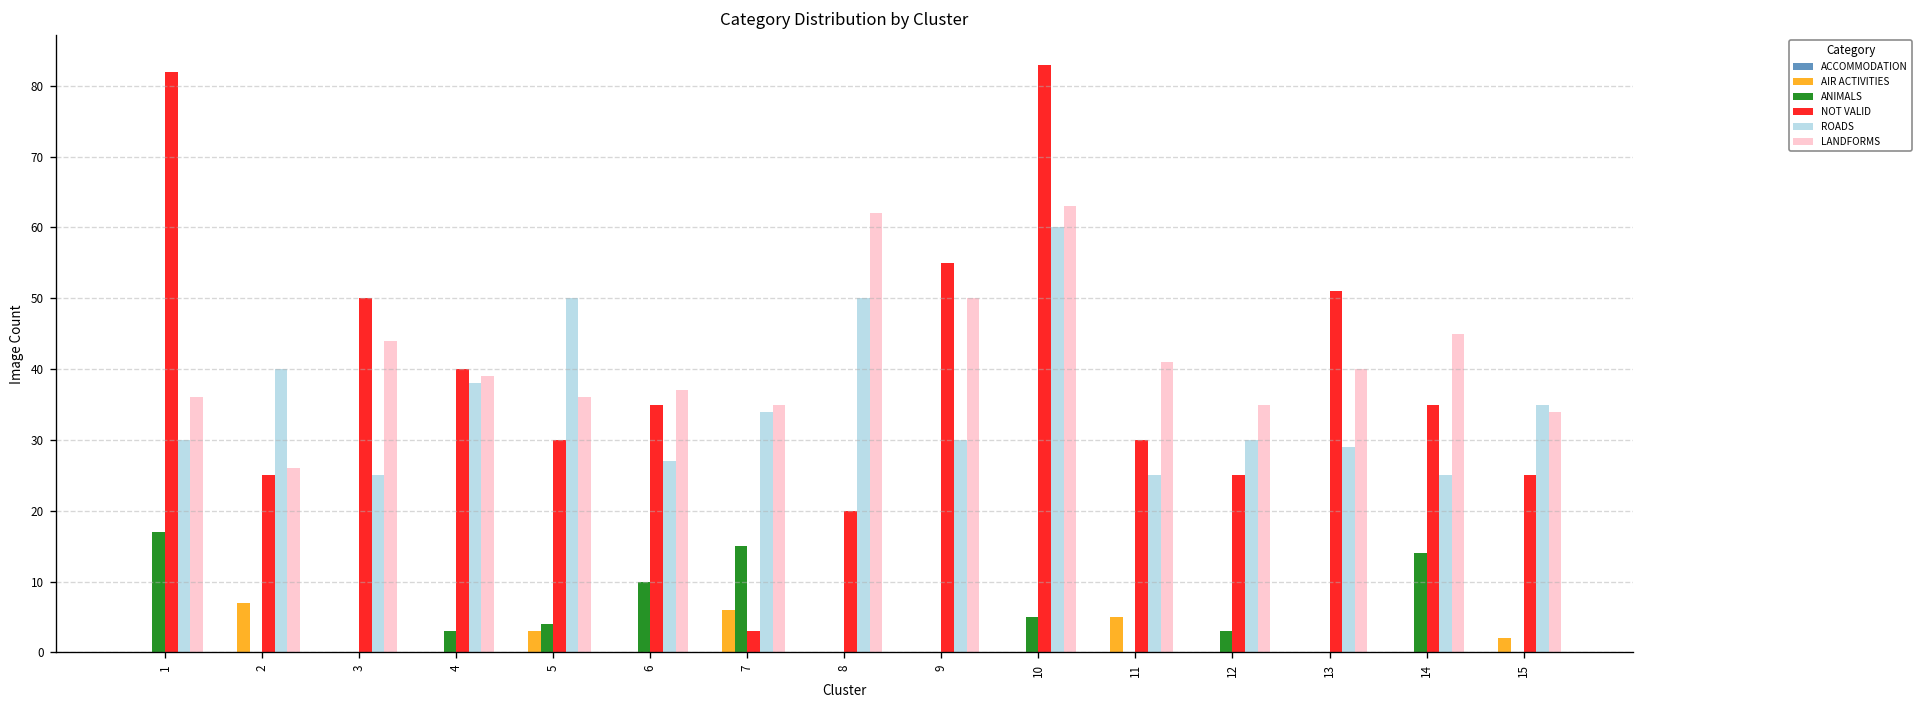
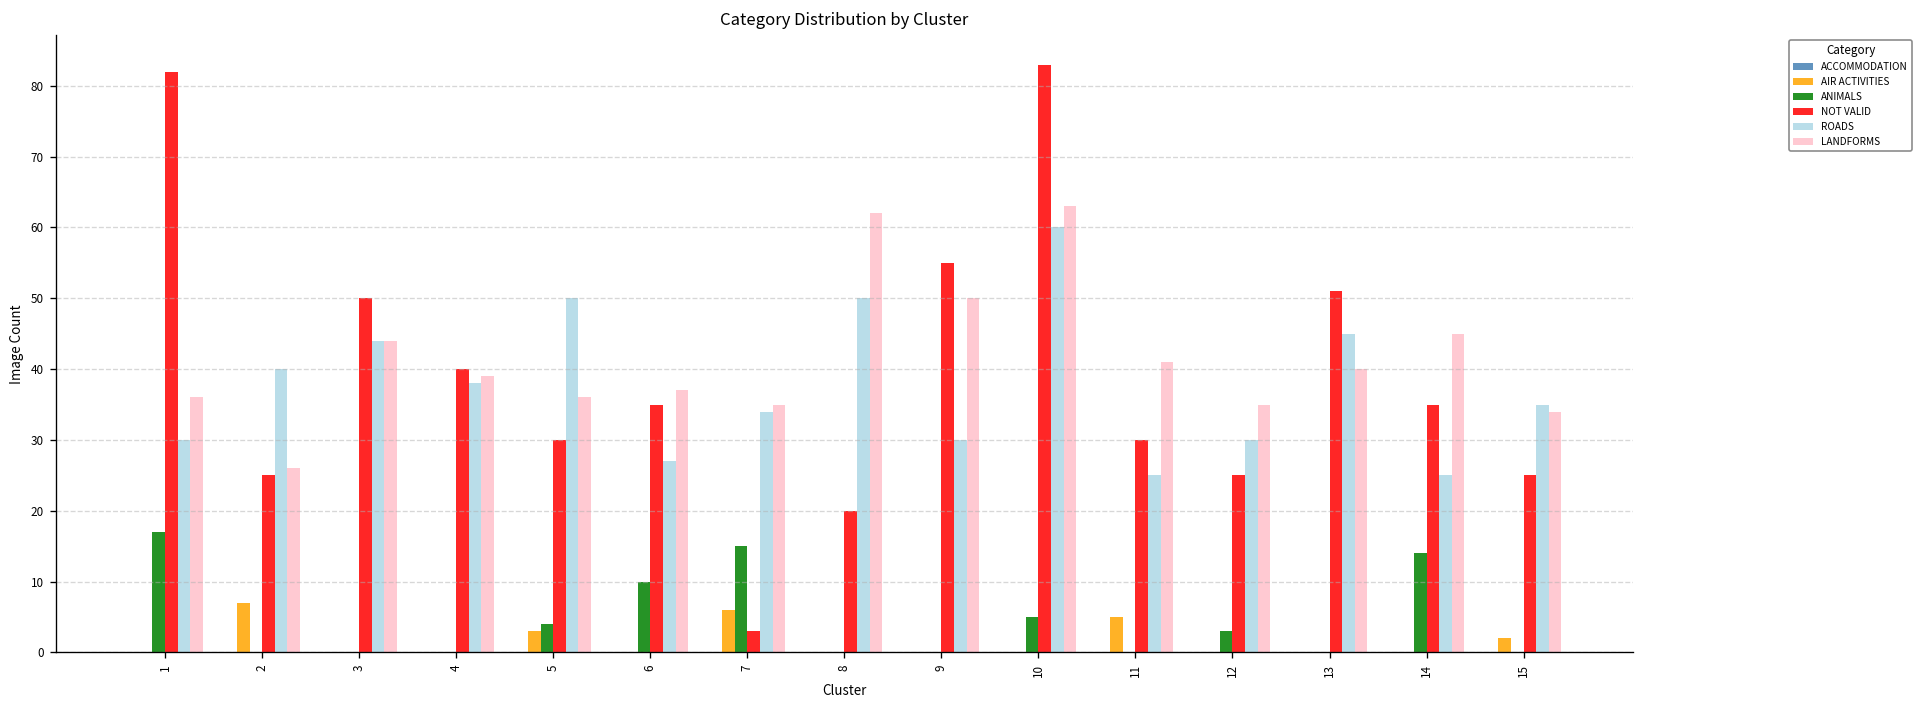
ROADS, 3: 25 -> 44
ANIMALS, 4: 3 -> 0
ROADS, 13: 29 -> 45
